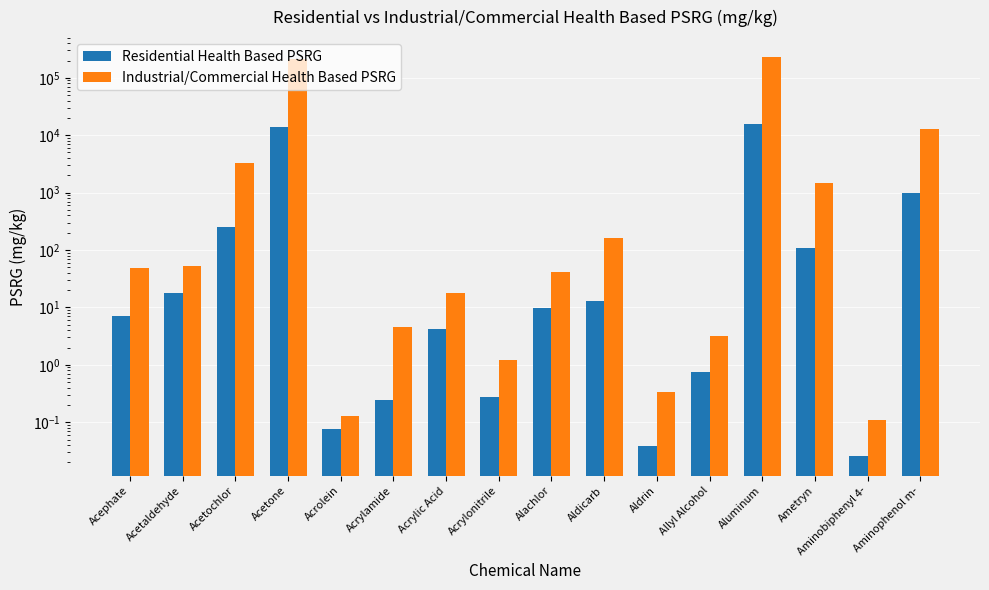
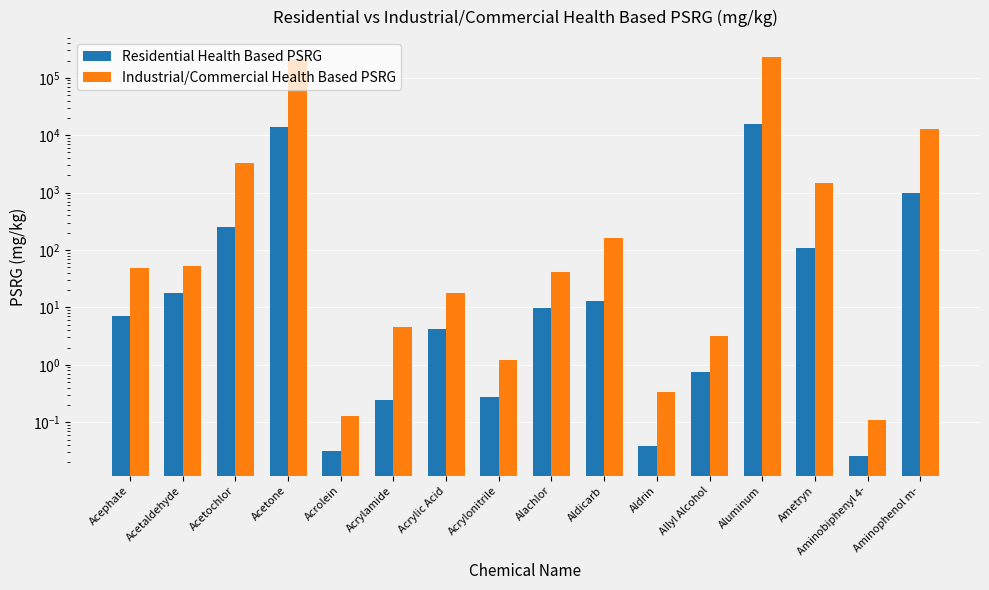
Residential Health Based PSRG, Acrolein: 0.08 -> 0.03
